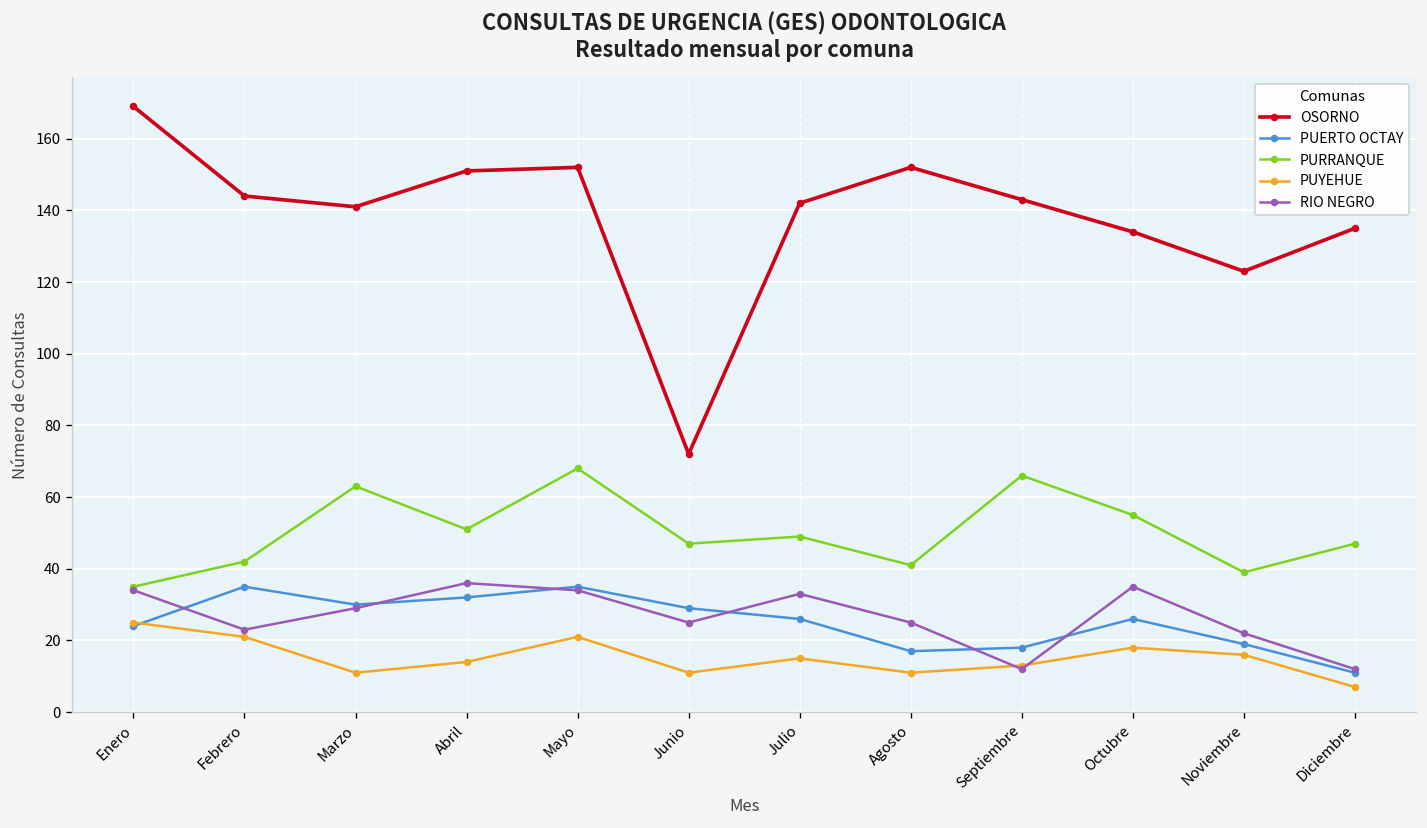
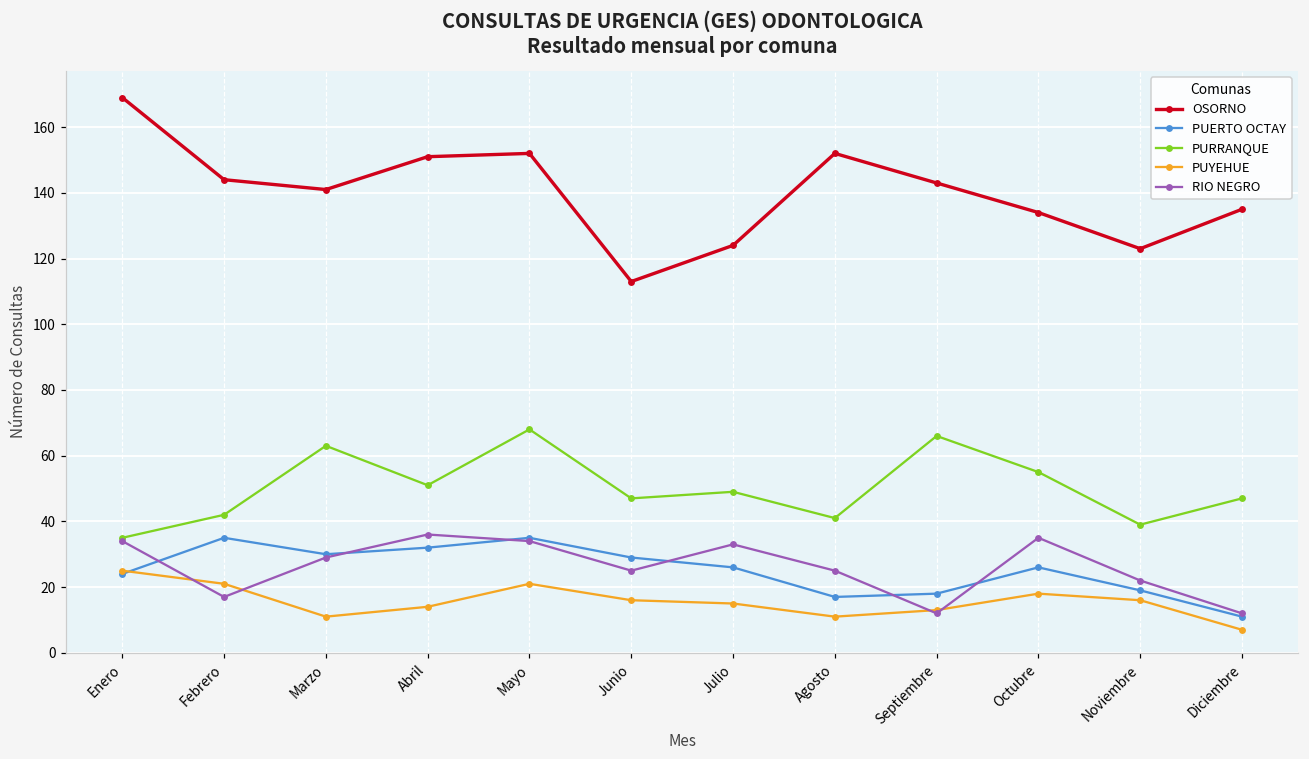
RIO NEGRO, Febrero: 23 -> 17
OSORNO, Junio: 72 -> 113
PUYEHUE, Junio: 11 -> 16
OSORNO, Julio: 142 -> 124
